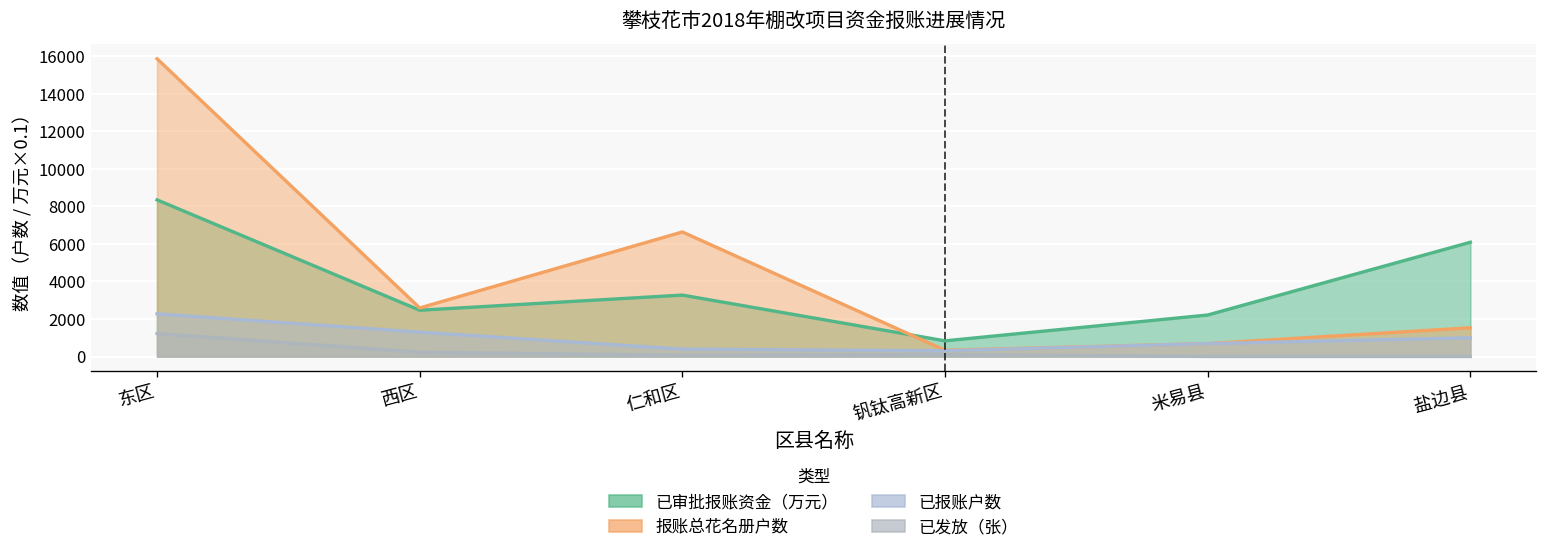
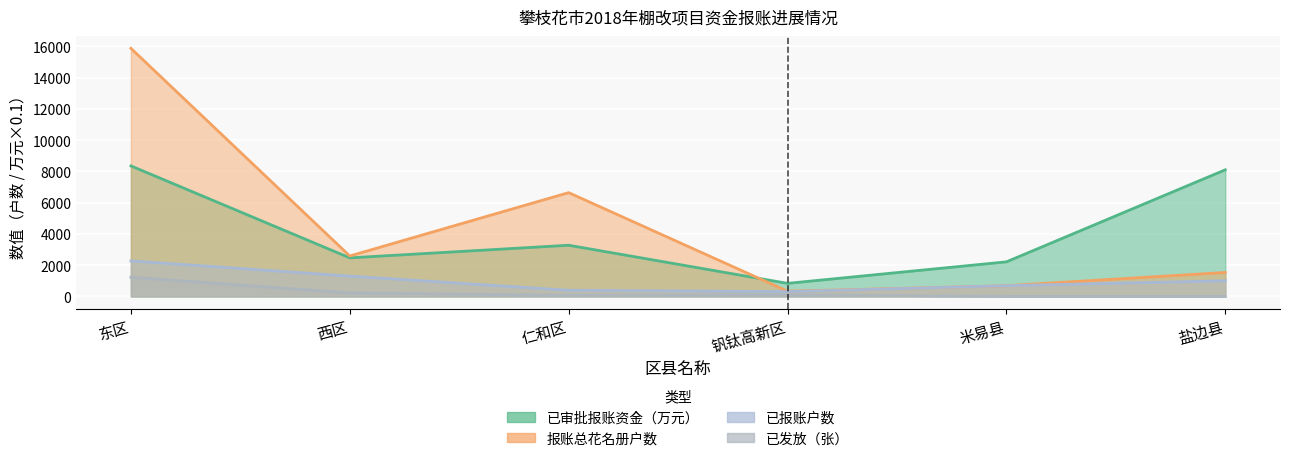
已审批报账资金（万元）, 盐边县: 6100 -> 8100
